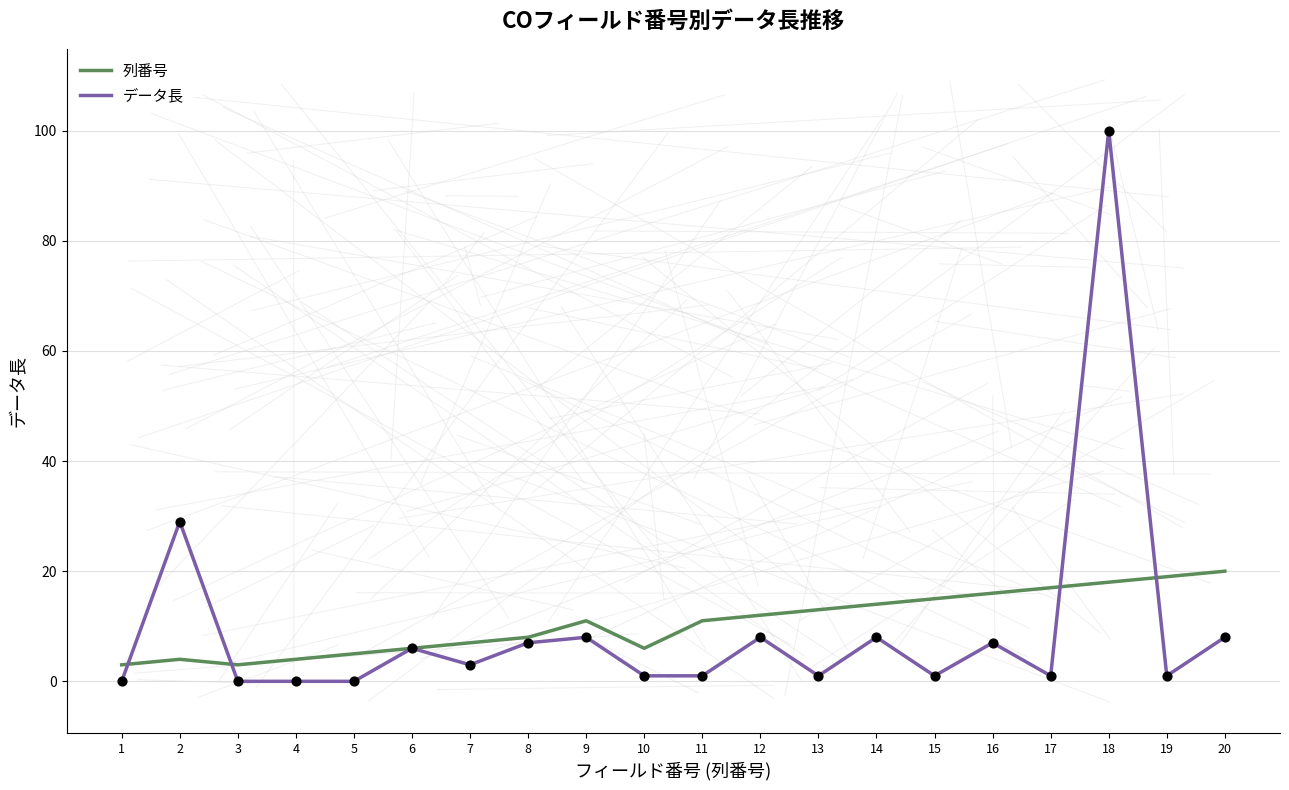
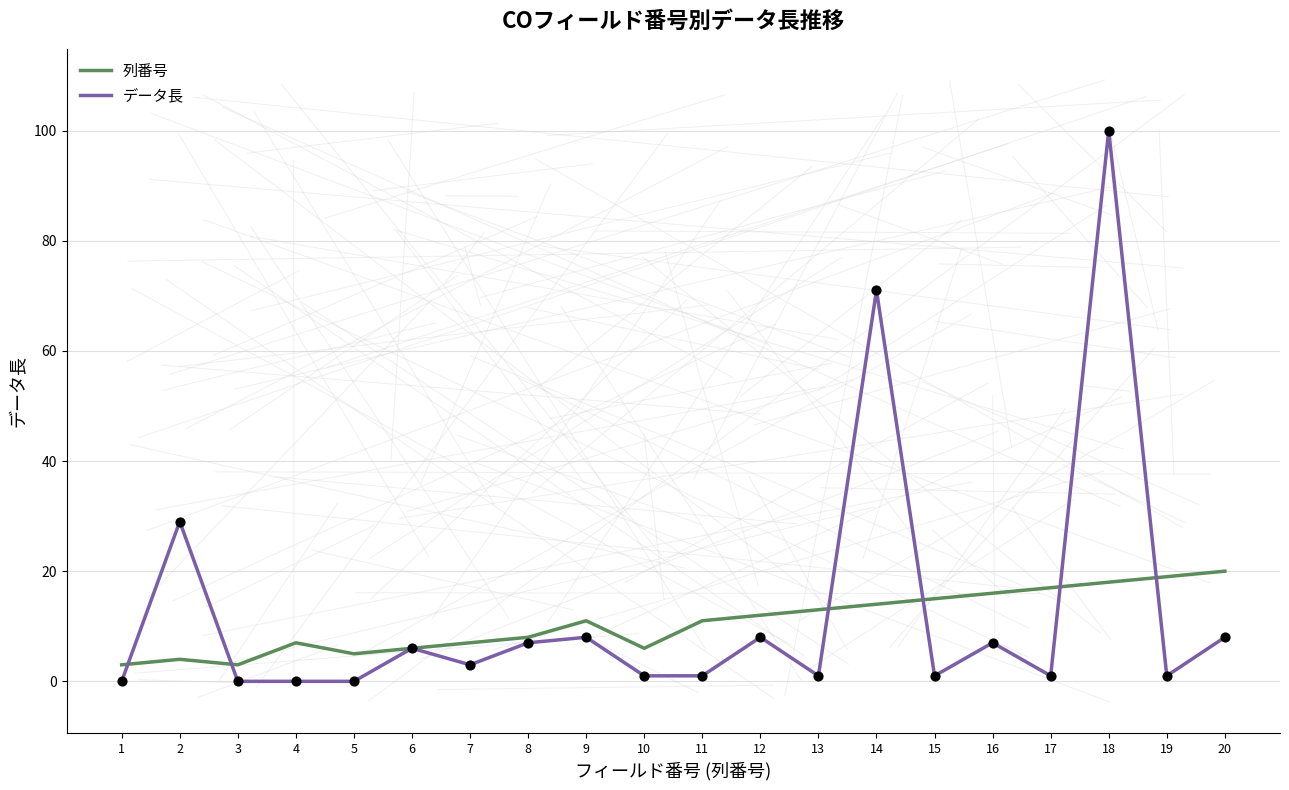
列番号, 4: 4 -> 7
データ長, 14: 8 -> 71
